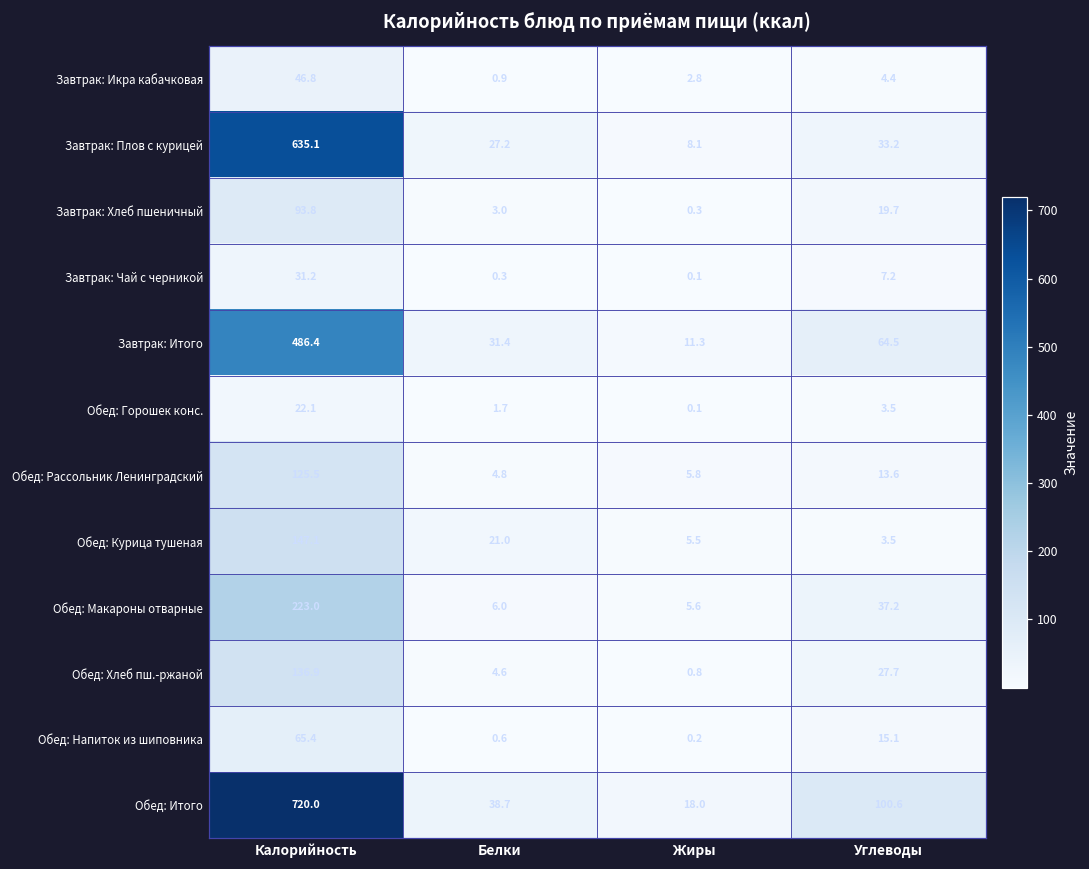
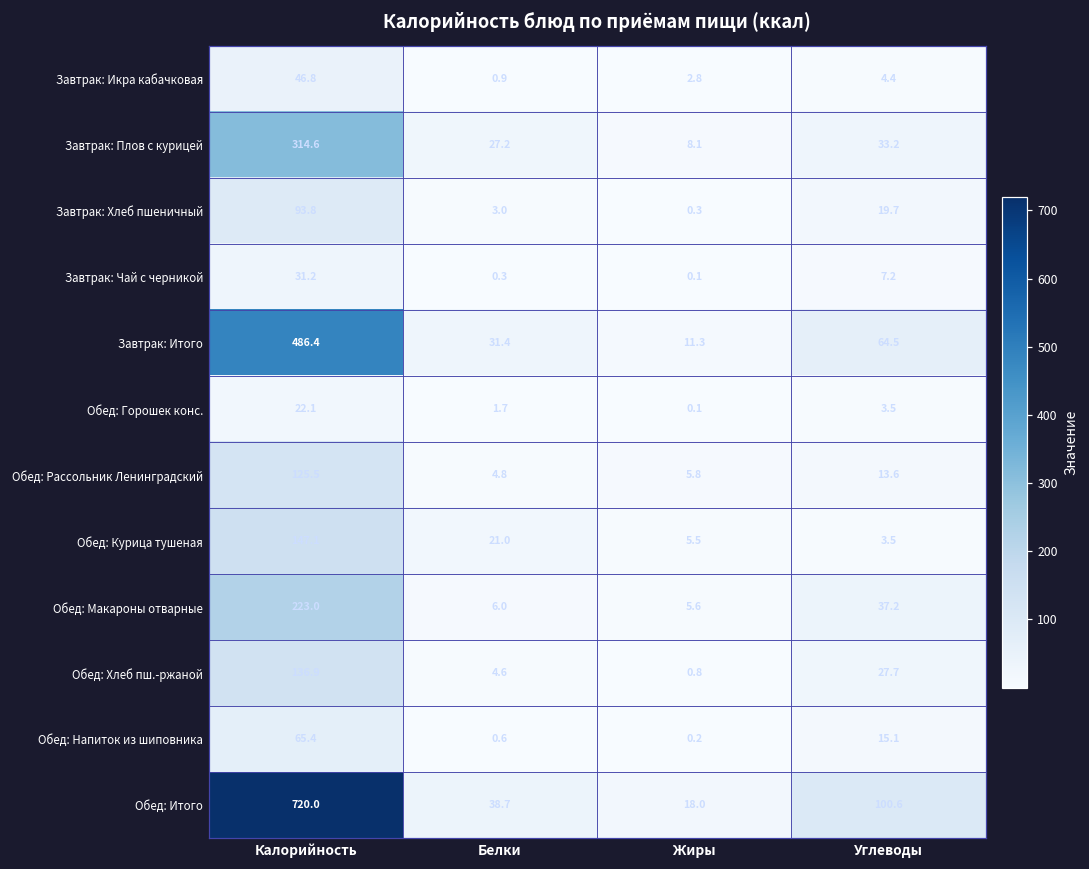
Завтрак: Плов с курицей, Калорийность: 635.1 -> 314.6
